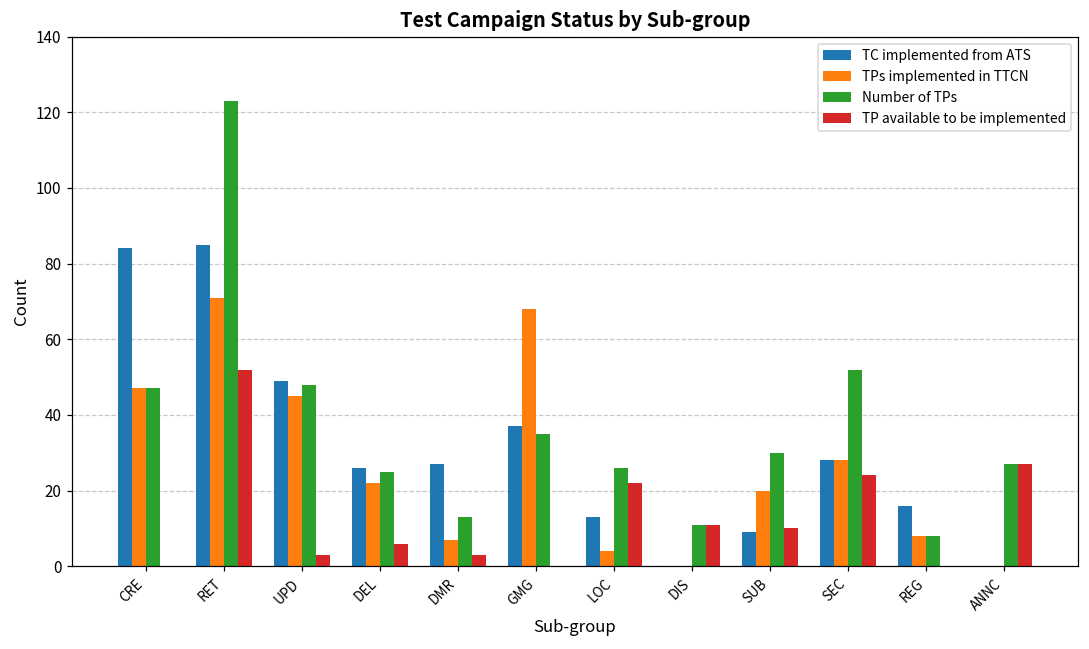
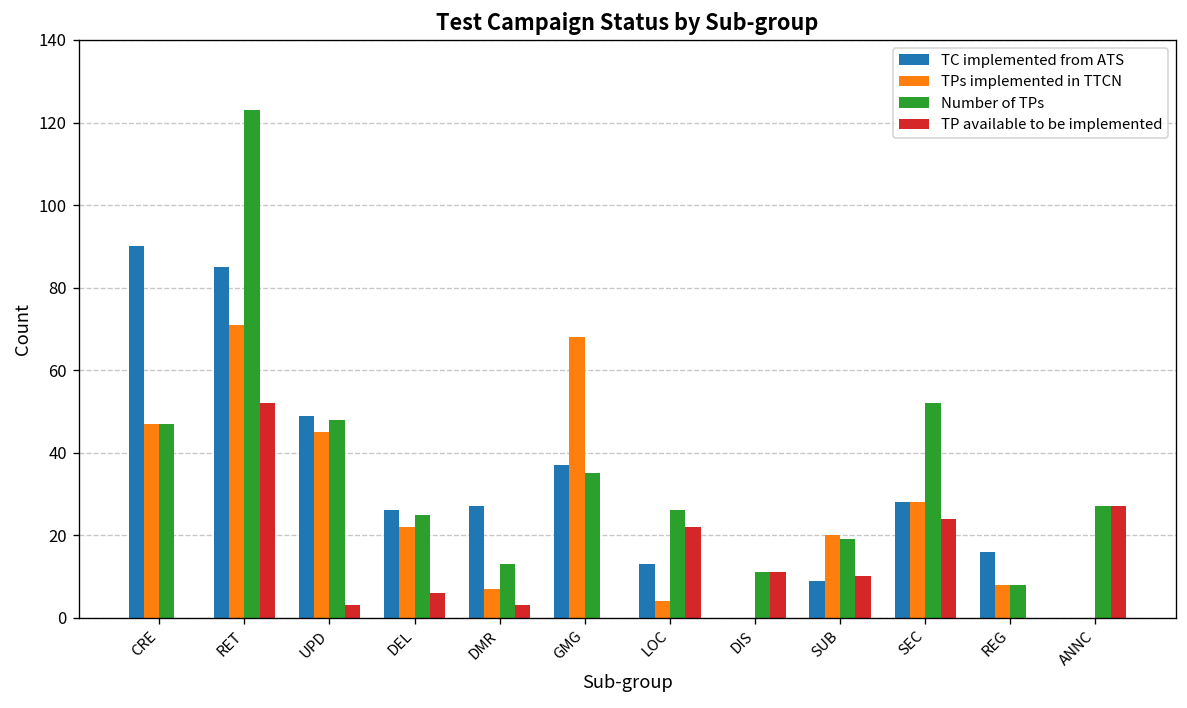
TC implemented from ATS, CRE: 84 -> 90
Number of TPs, SUB: 30 -> 19
